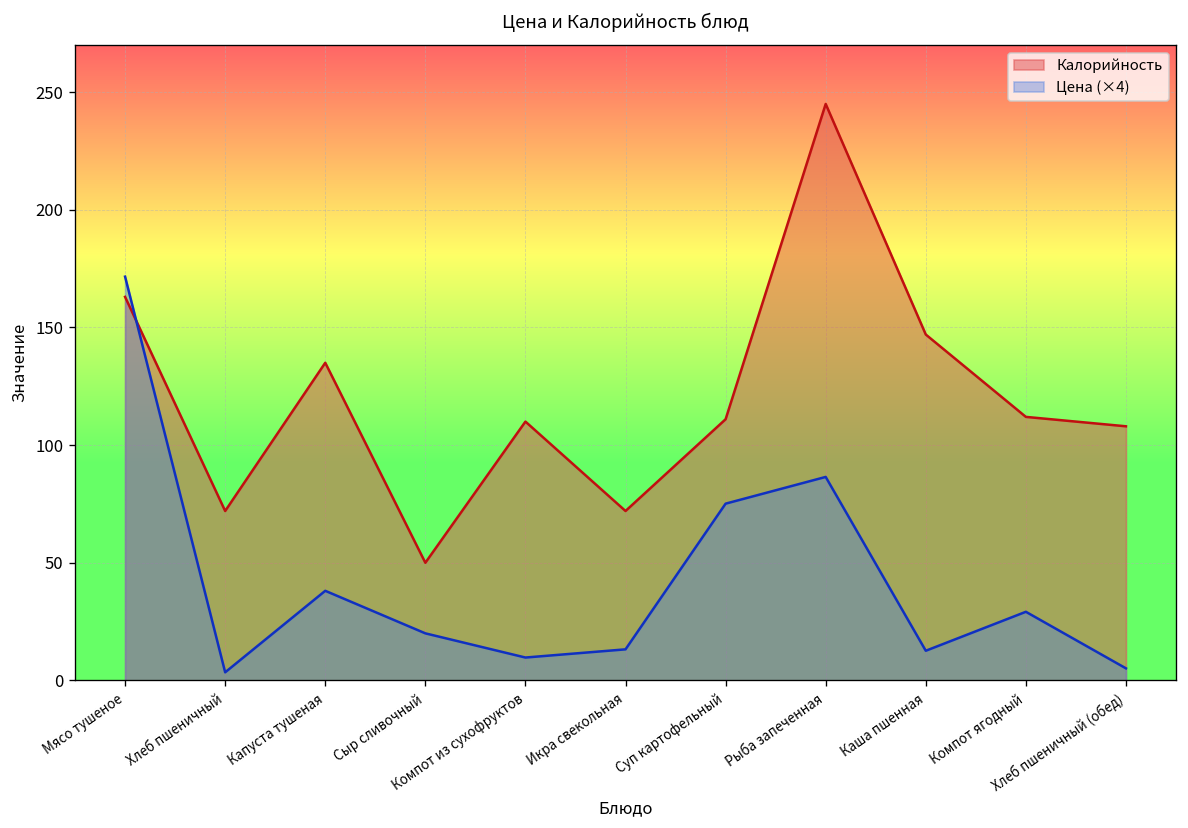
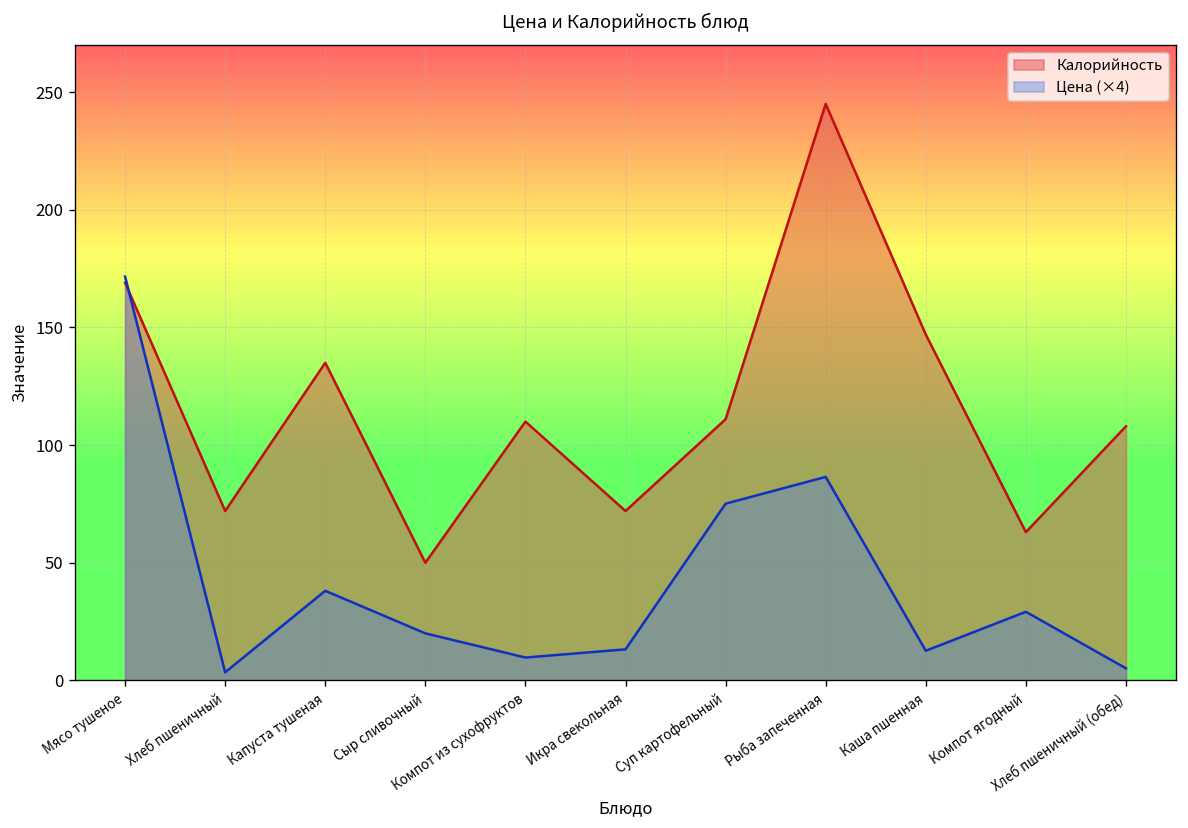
Калорийность, Мясо тушеное: 163 -> 169
Калорийность, Компот ягодный: 112 -> 63
